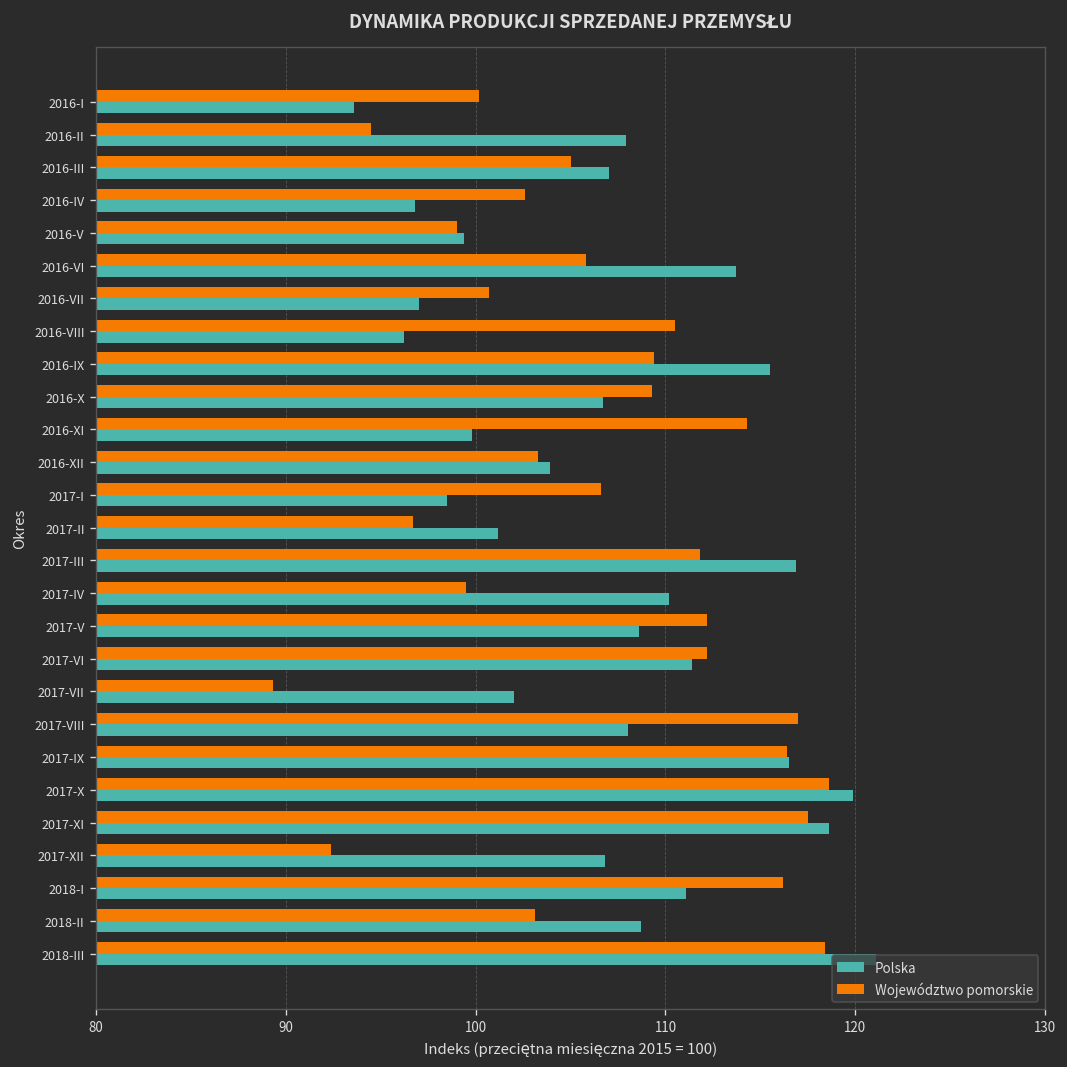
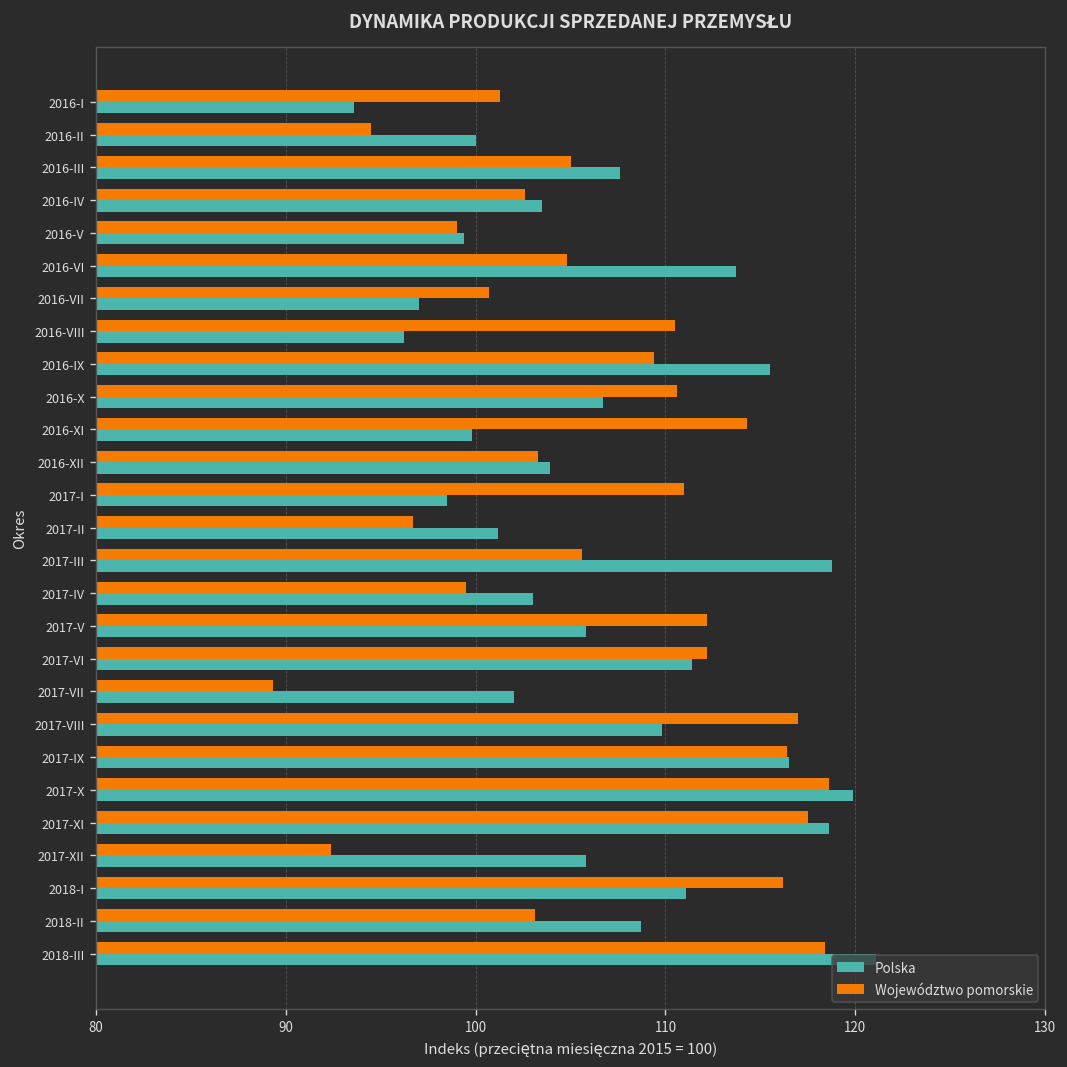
Województwo pomorskie, 2016-I: 100.2 -> 101.3
Polska, 2016-II: 107.9 -> 100.0
Polska, 2016-III: 107.0 -> 107.6
Polska, 2016-IV: 96.8 -> 103.5
Województwo pomorskie, 2016-VI: 105.8 -> 104.8
Województwo pomorskie, 2016-X: 109.3 -> 110.6
Województwo pomorskie, 2017-I: 106.6 -> 111.0
Województwo pomorskie, 2017-III: 111.8 -> 105.6
Polska, 2017-III: 116.9 -> 118.8
Polska, 2017-IV: 110.2 -> 103.0
Polska, 2017-V: 108.6 -> 105.8
Polska, 2017-VIII: 108.0 -> 109.8
Polska, 2017-XII: 106.8 -> 105.8
